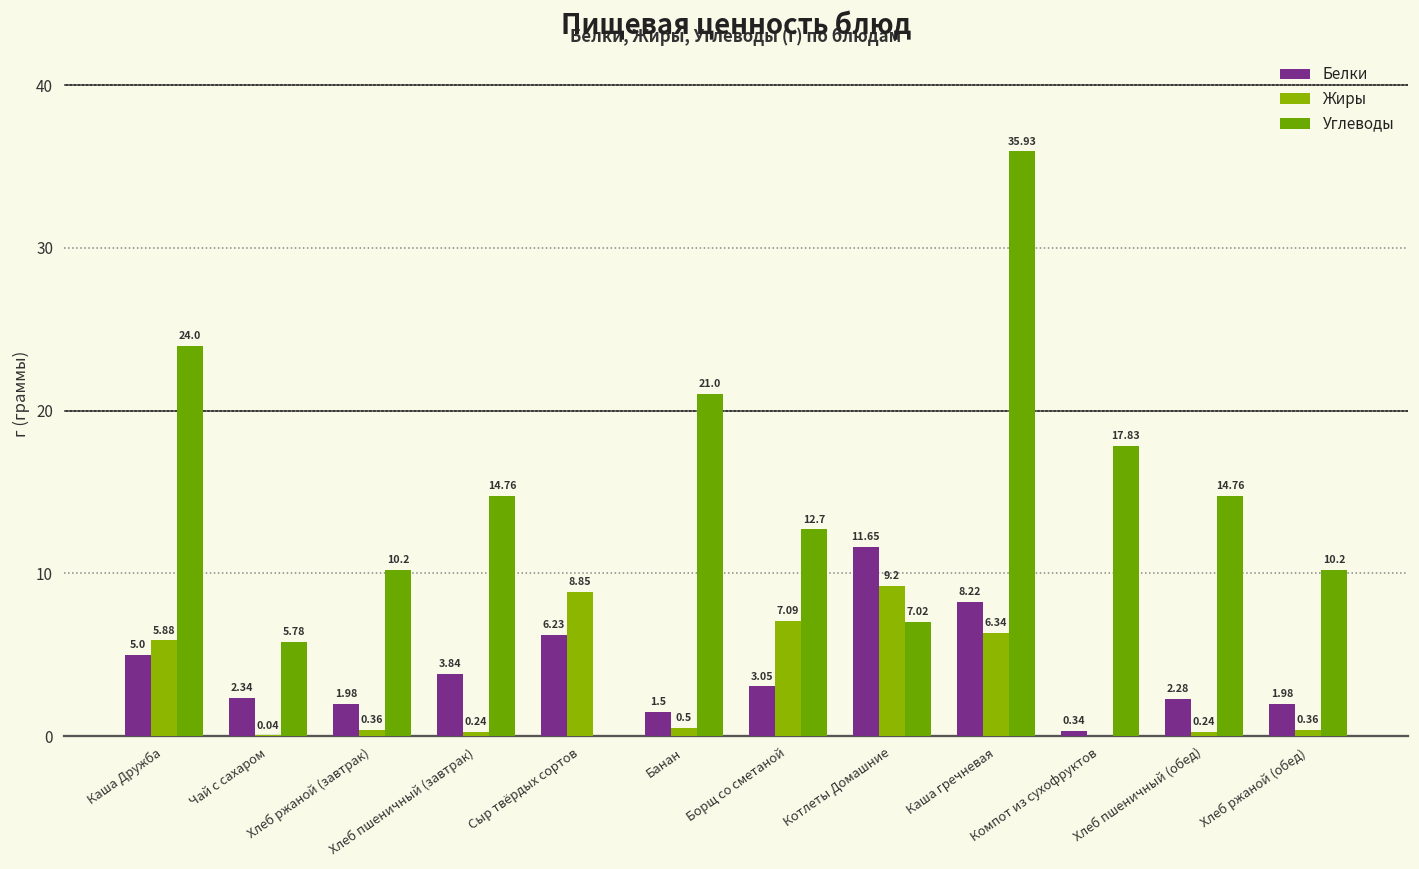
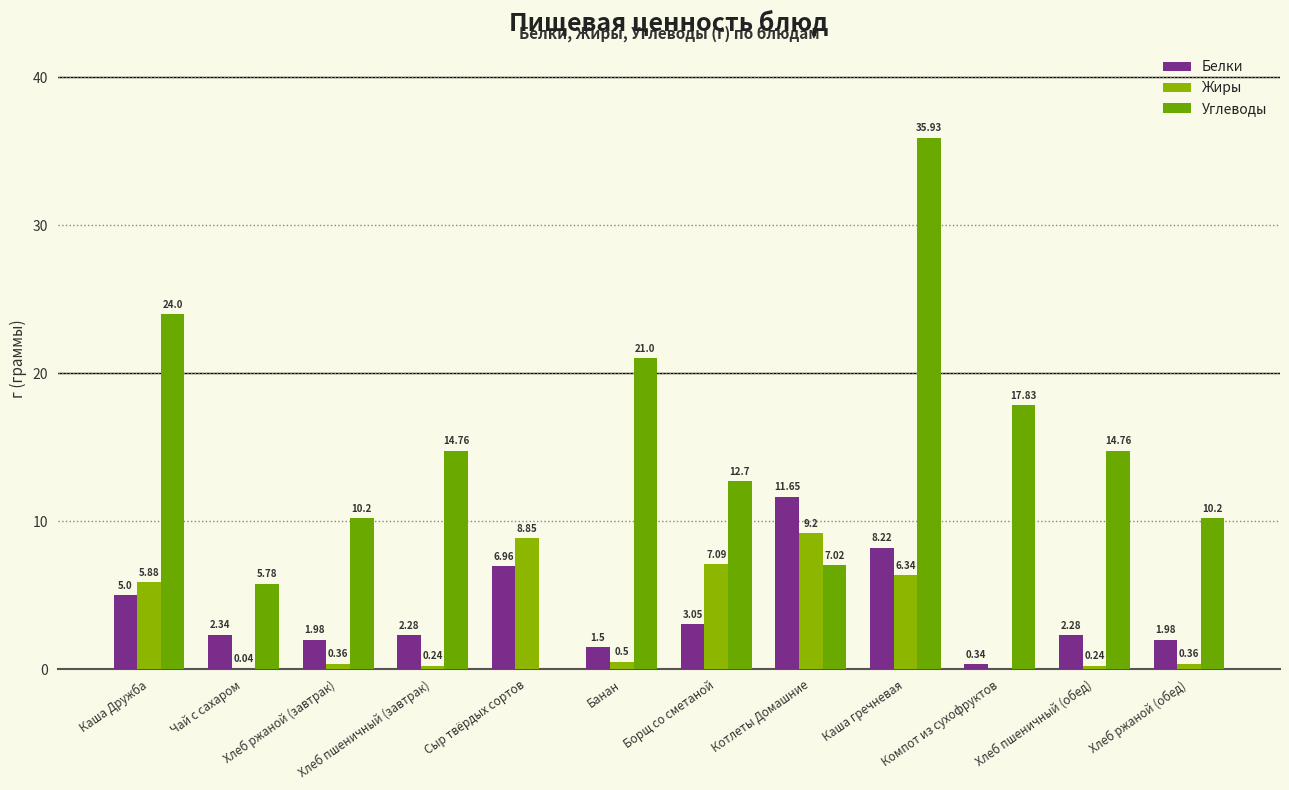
Белки, Хлеб пшеничный (завтрак): 3.84 -> 2.28
Белки, Сыр твёрдых сортов: 6.23 -> 6.96
